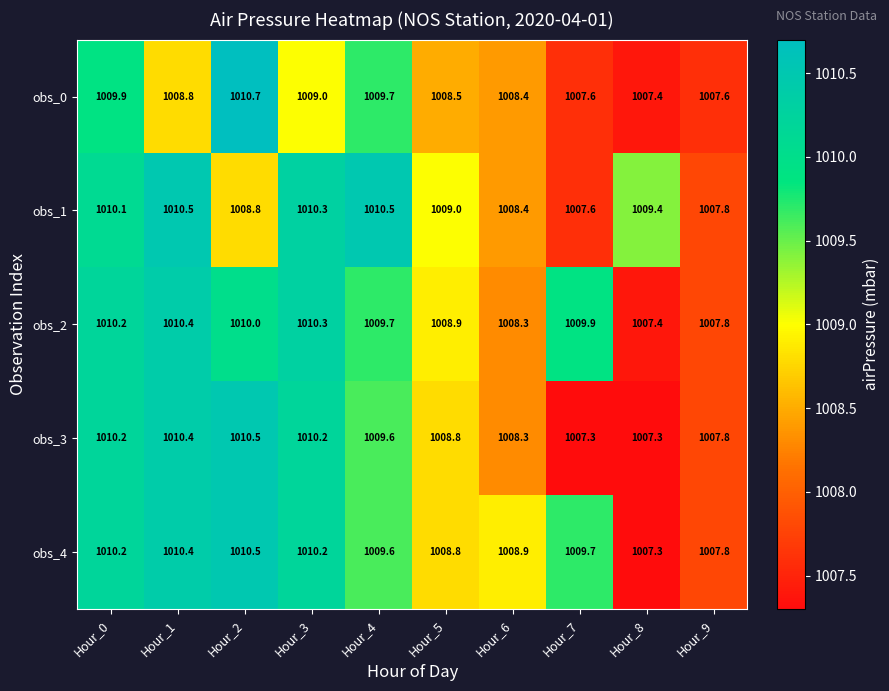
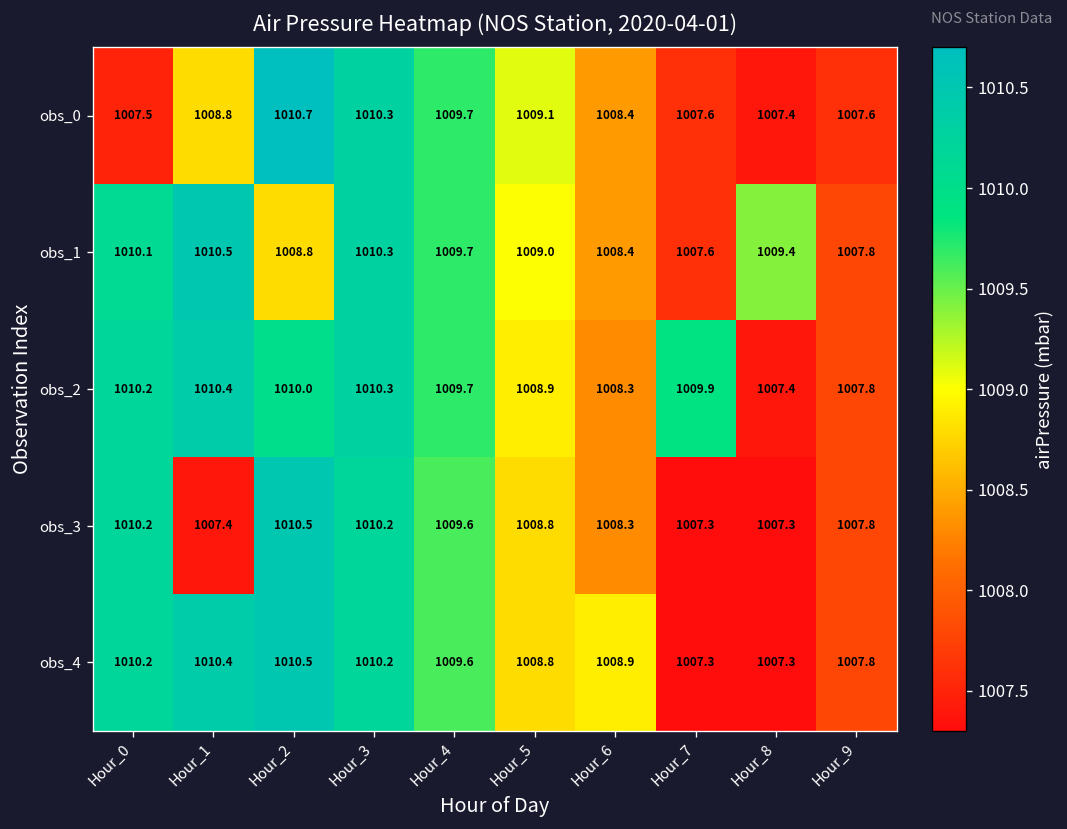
obs_0, Hour_0: 1009.9 -> 1007.5
obs_0, Hour_3: 1009.0 -> 1010.3
obs_0, Hour_5: 1008.5 -> 1009.1
obs_1, Hour_4: 1010.5 -> 1009.7
obs_3, Hour_1: 1010.4 -> 1007.4
obs_4, Hour_7: 1009.7 -> 1007.3
